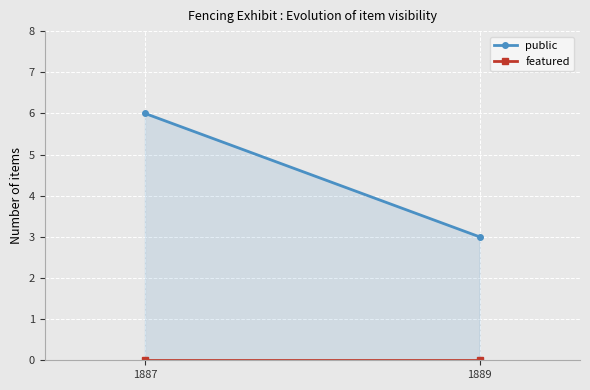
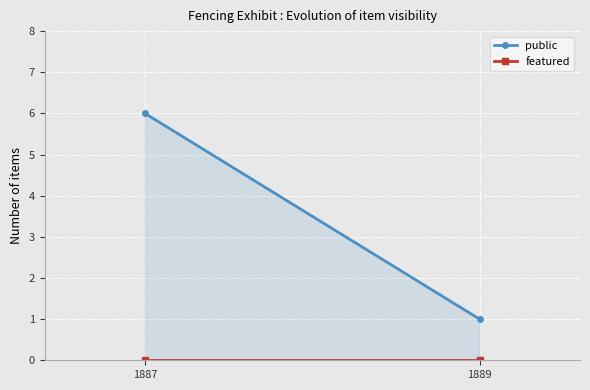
public, 1889: 3 -> 1
